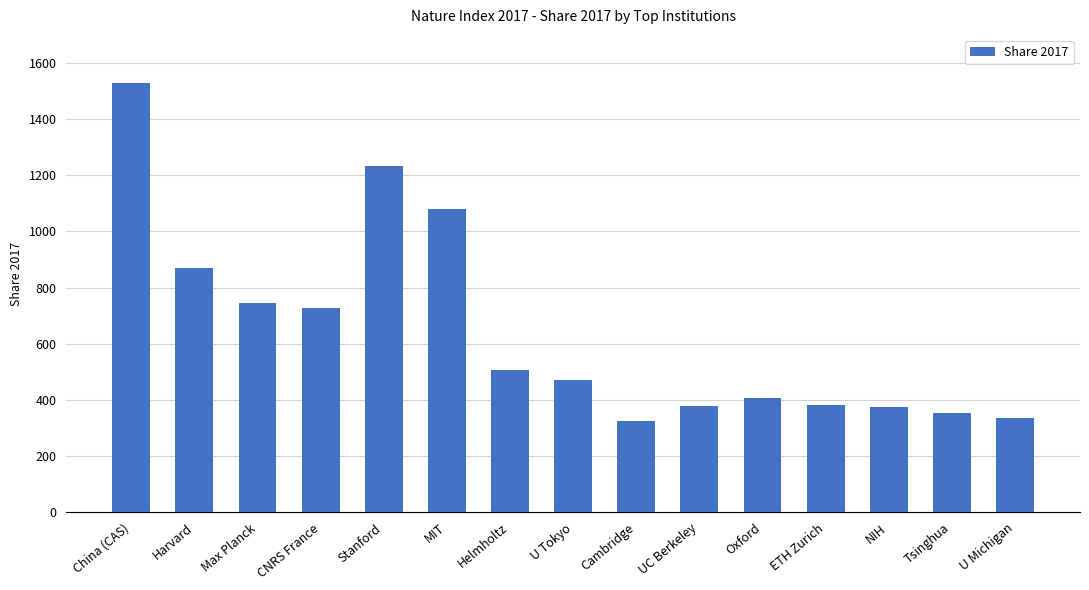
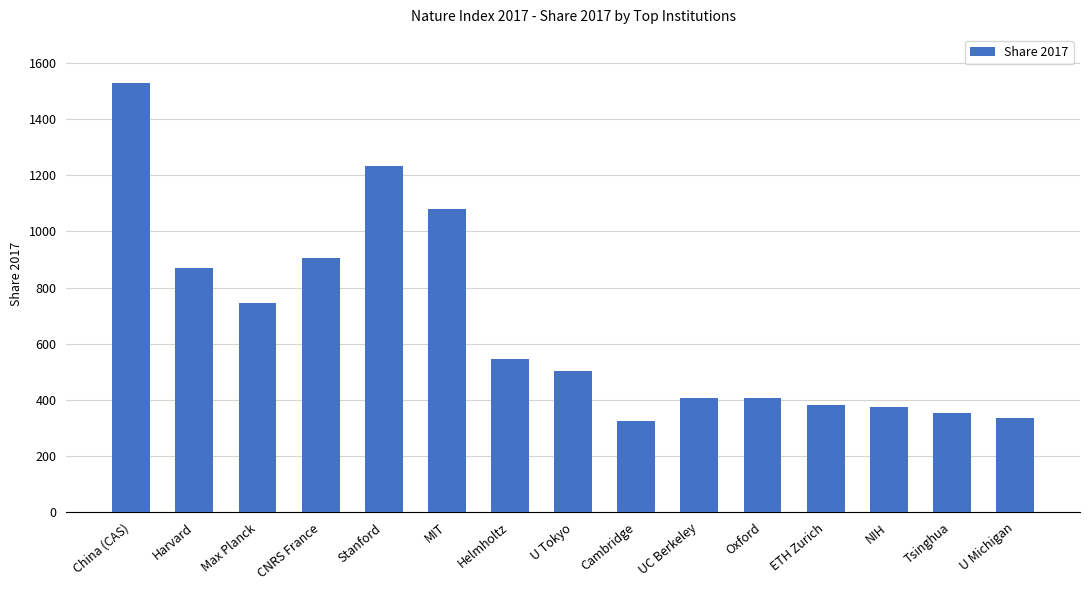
CNRS France: 730 -> 910
Helmholtz: 510 -> 550
U Tokyo: 470 -> 500
UC Berkeley: 380 -> 410
